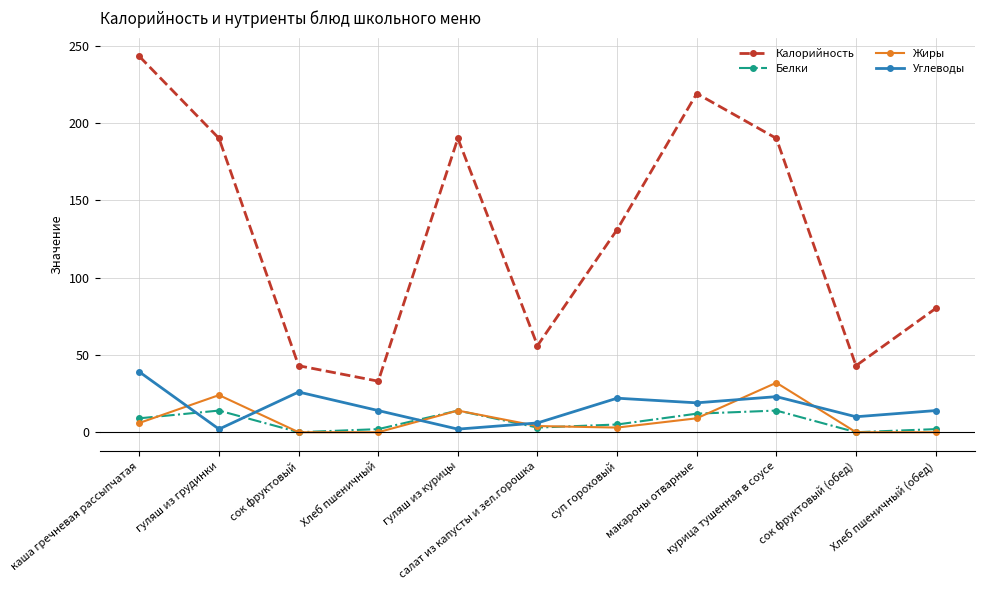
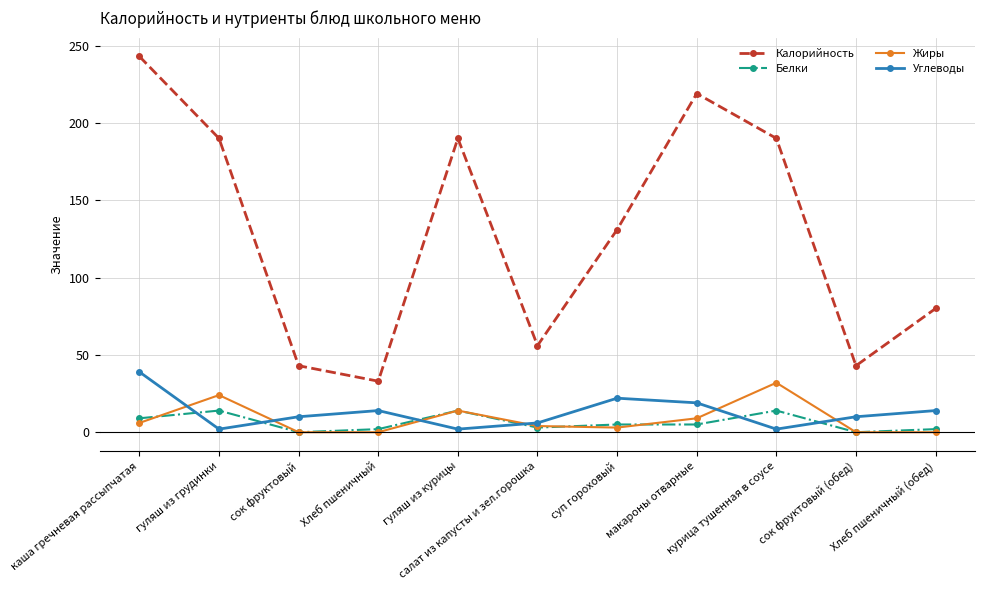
Углеводы, сок фруктовый: 26 -> 10
Белки, макароны отварные: 12 -> 5
Углеводы, курица тушенная в соусе: 23 -> 2
